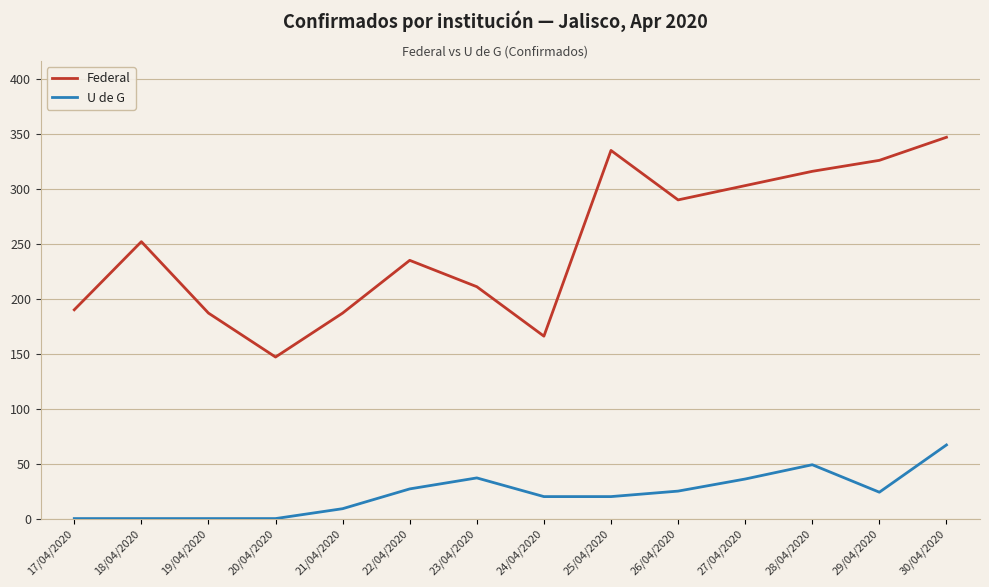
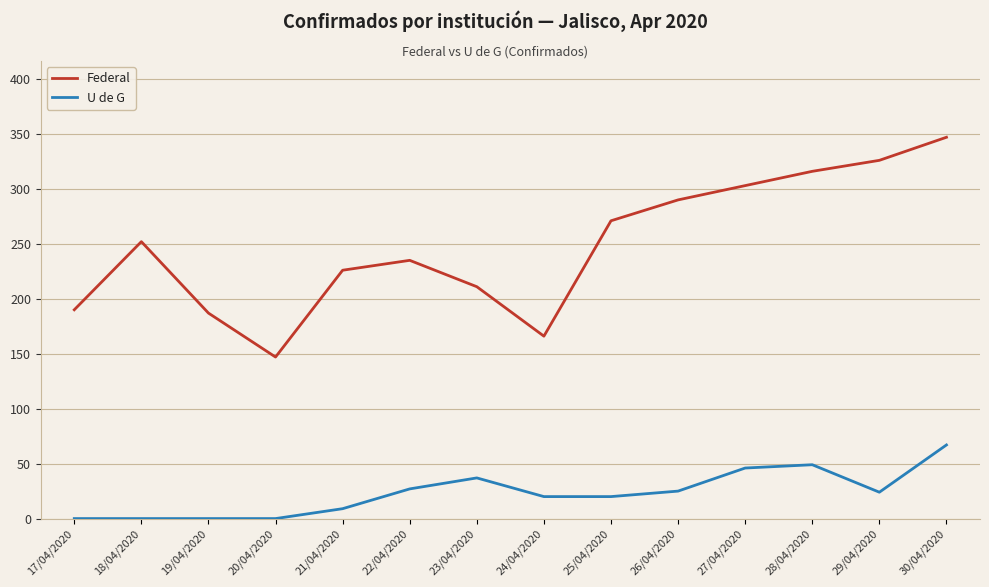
Federal, 21/04/2020: 187 -> 226
Federal, 25/04/2020: 335 -> 271
U de G, 27/04/2020: 36 -> 46
